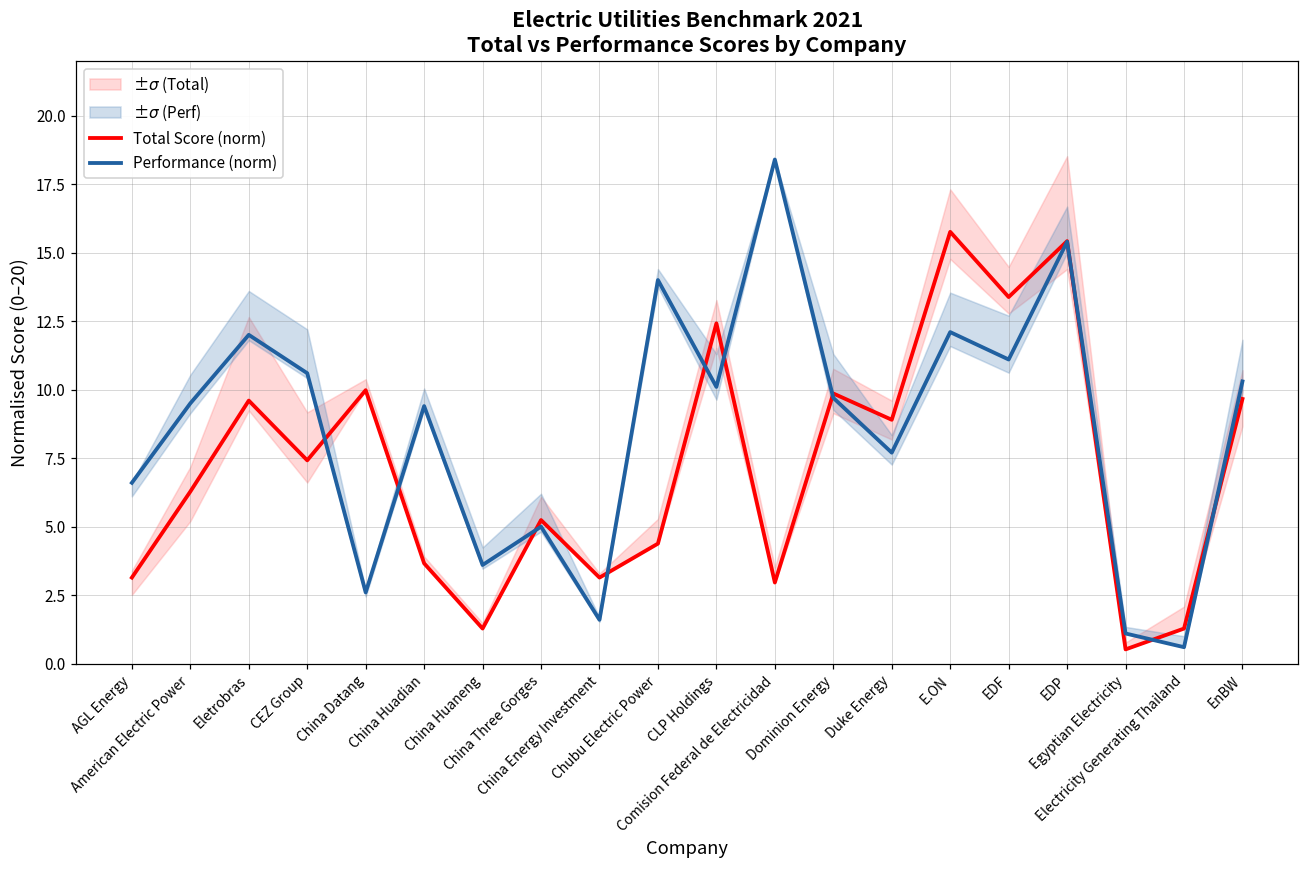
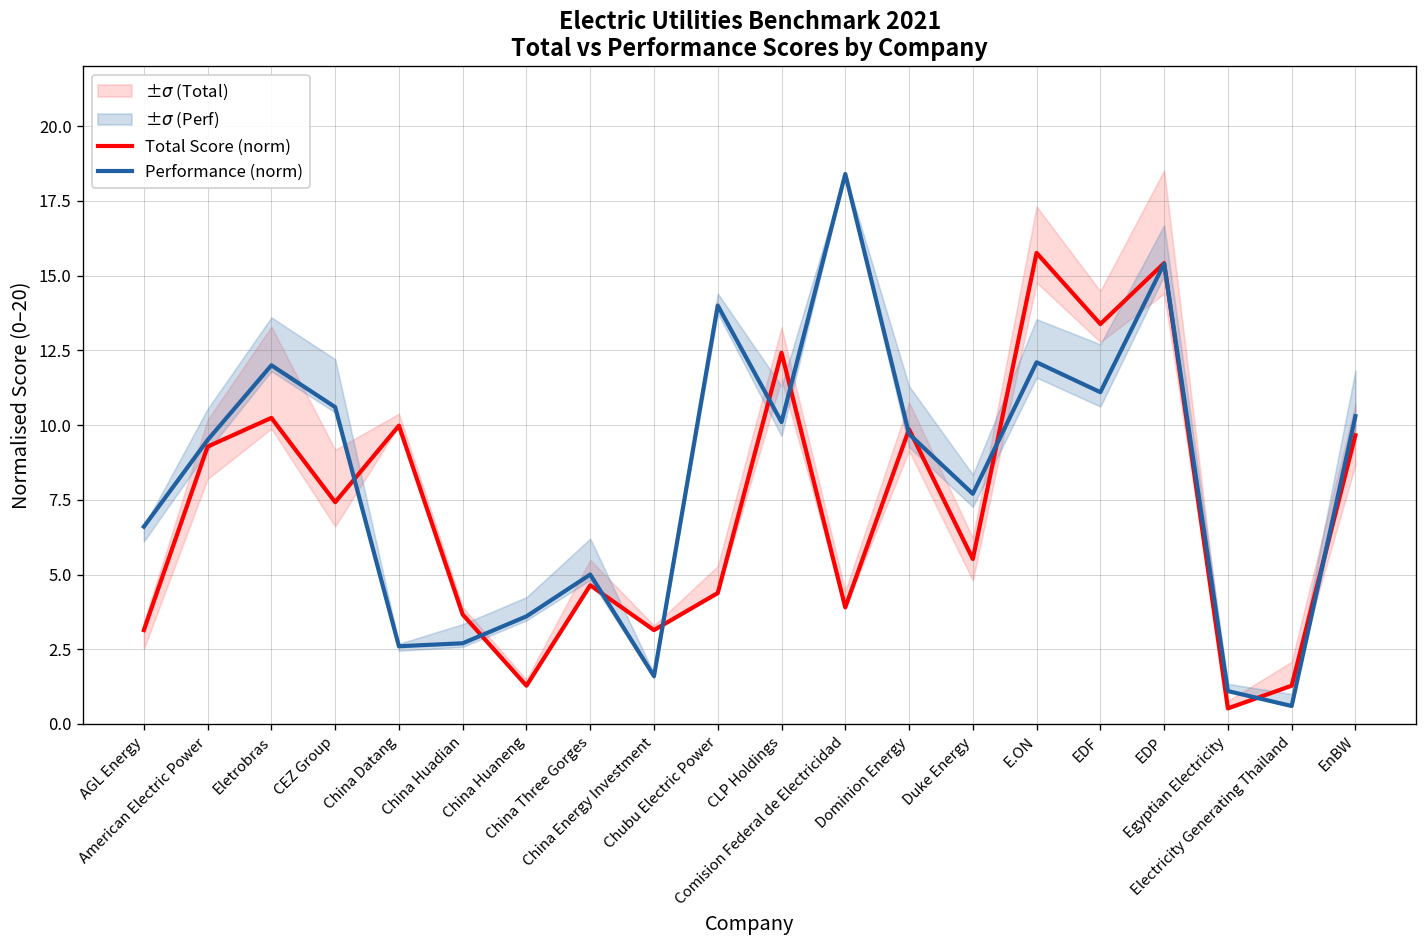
Total Score (norm), American Electric Power: 6.3 -> 9.3
Total Score (norm), Eletrobras: 9.6 -> 10.2
Performance (norm), China Huadian: 9.4 -> 2.7
Total Score (norm), China Three Gorges: 5.2 -> 4.6
Total Score (norm), Comision Federal de Electricidad: 3.0 -> 3.9
Total Score (norm), Duke Energy: 8.9 -> 5.5
